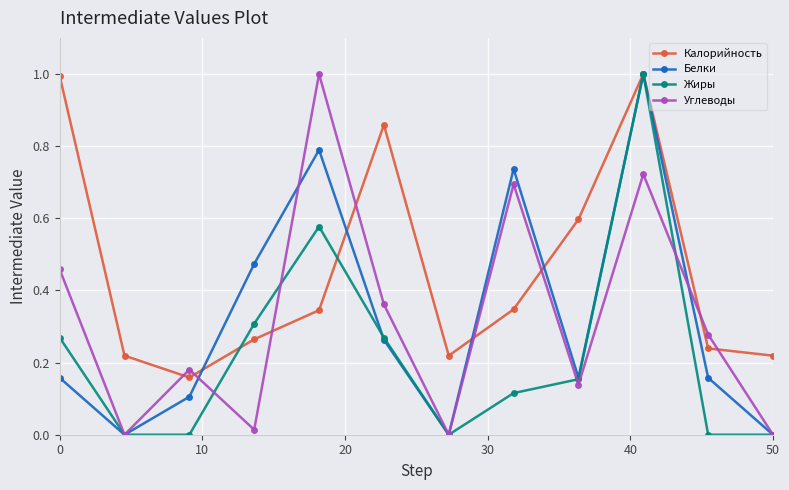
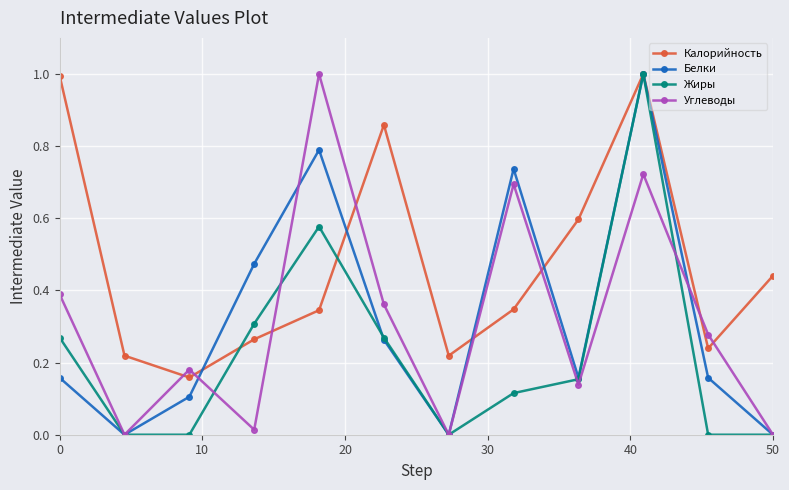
Углеводы, 0: 0.46 -> 0.39
Калорийность, 50: 0.22 -> 0.44
